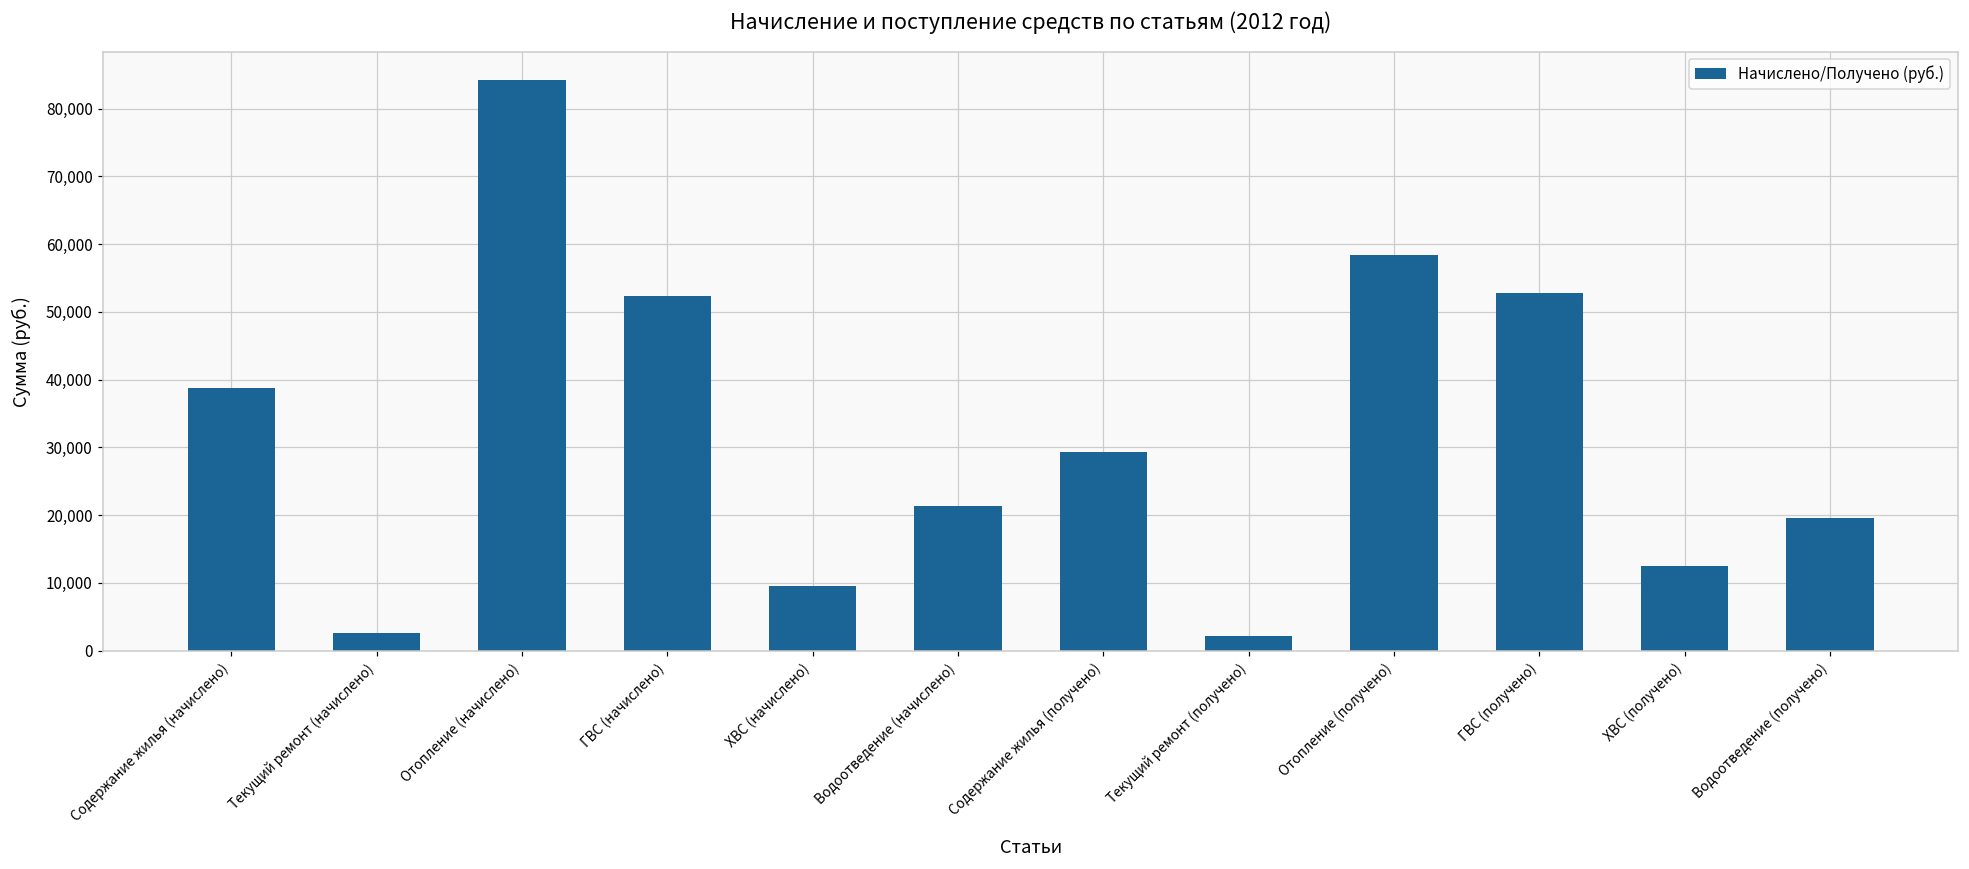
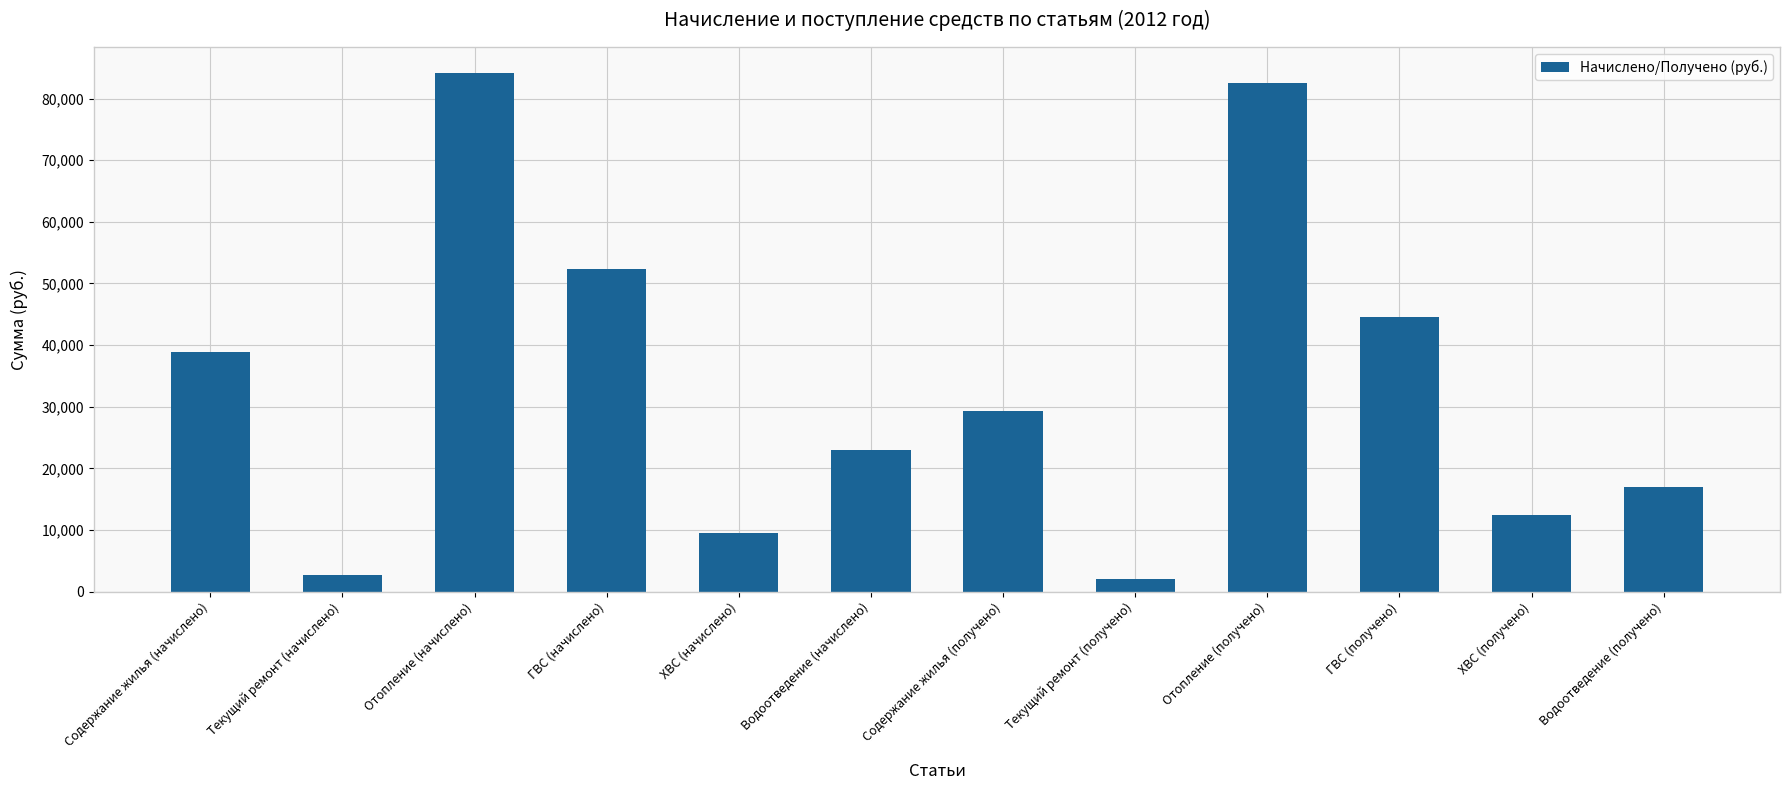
Водоотведение (начислено): 21,000 -> 23,000
Отопление (получено): 58,000 -> 83,000
ГВС (получено): 53,000 -> 45,000
Водоотведение (получено): 20,000 -> 17,000
